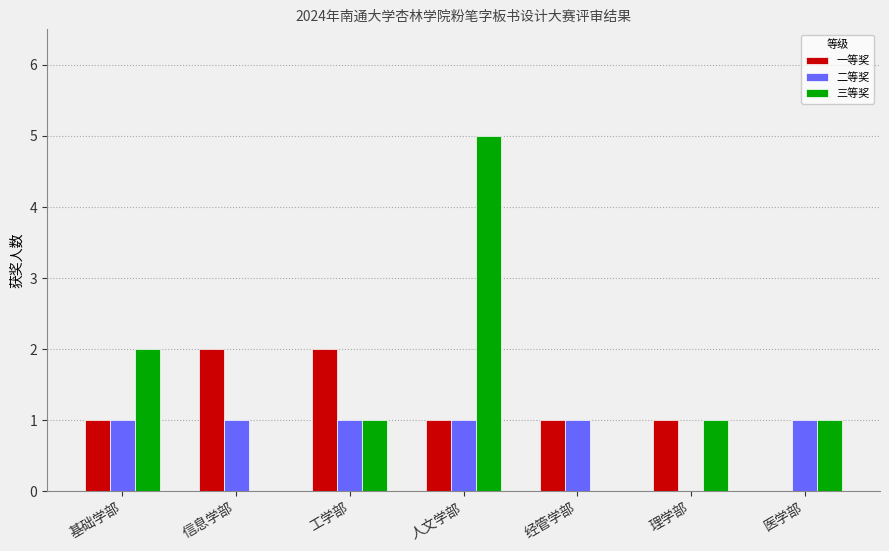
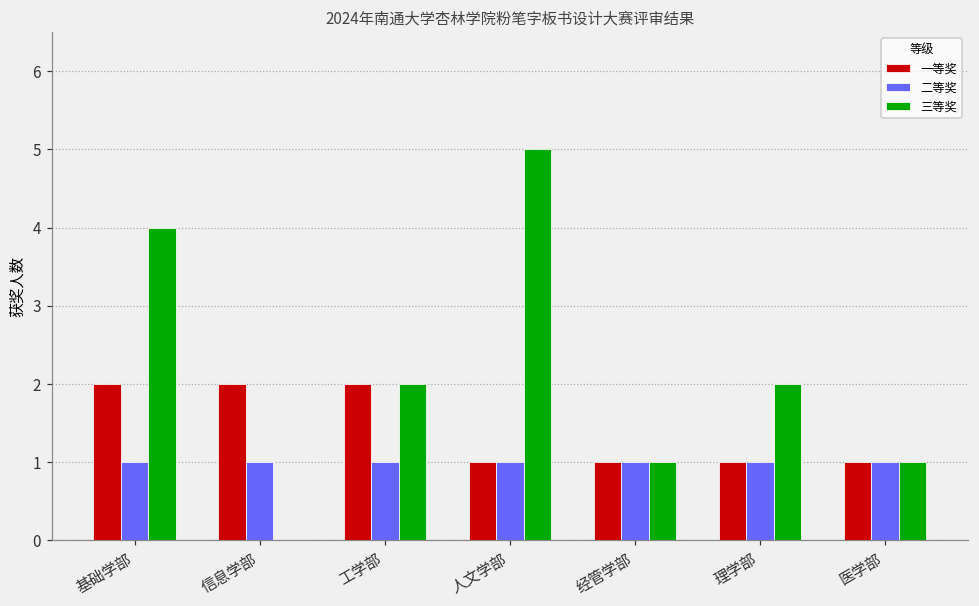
一等奖, 基础学部: 1 -> 2
三等奖, 基础学部: 2 -> 4
三等奖, 工学部: 1 -> 2
三等奖, 经管学部: 0 -> 1
二等奖, 理学部: 0 -> 1
三等奖, 理学部: 1 -> 2
一等奖, 医学部: 0 -> 1
